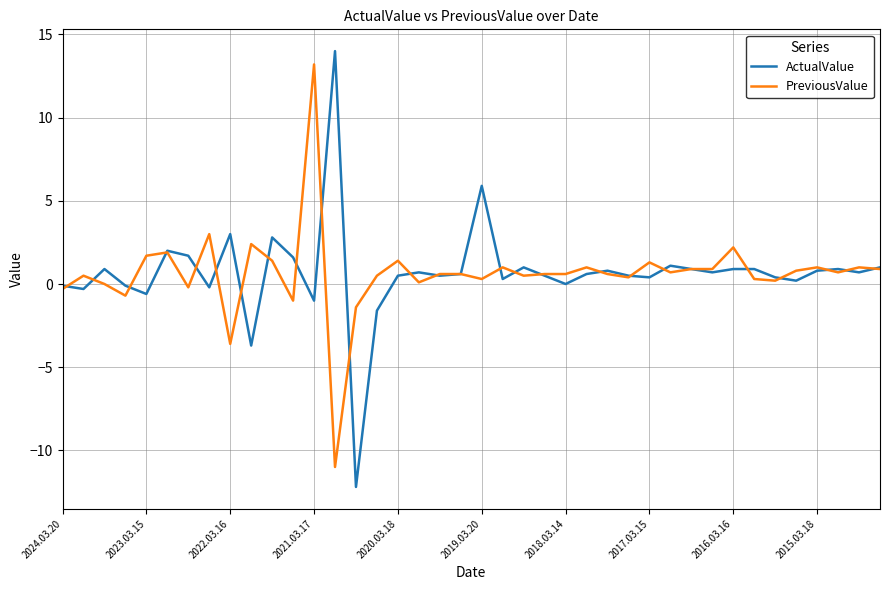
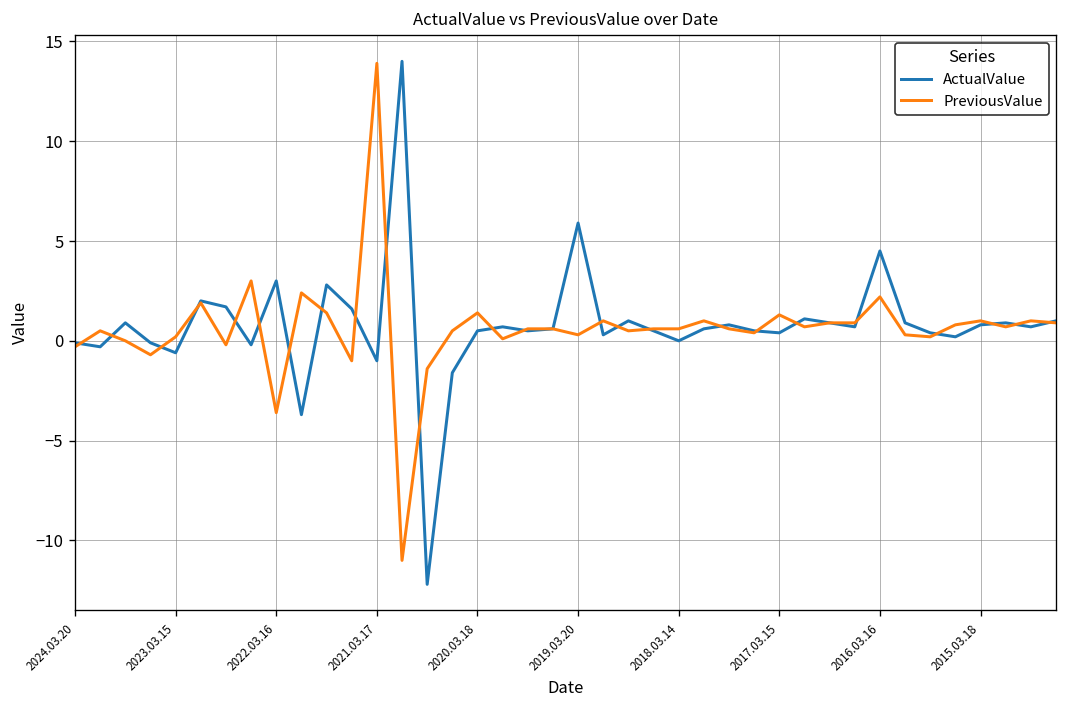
PreviousValue, 2023.03.15: 1.7 -> 0.2
PreviousValue, 2021.03.17: 13.2 -> 13.9
ActualValue, 2016.03.16: 0.9 -> 4.5
